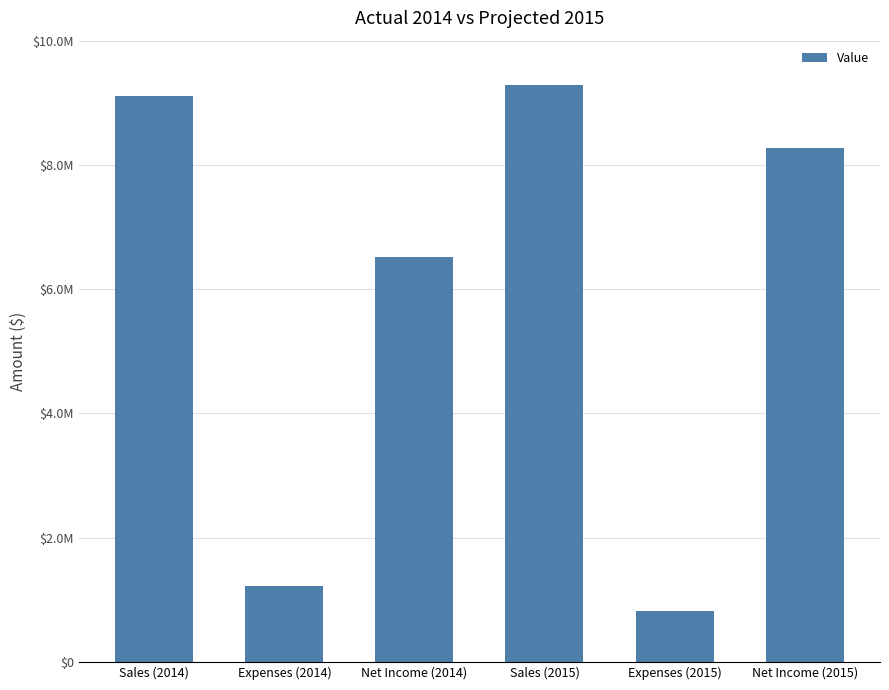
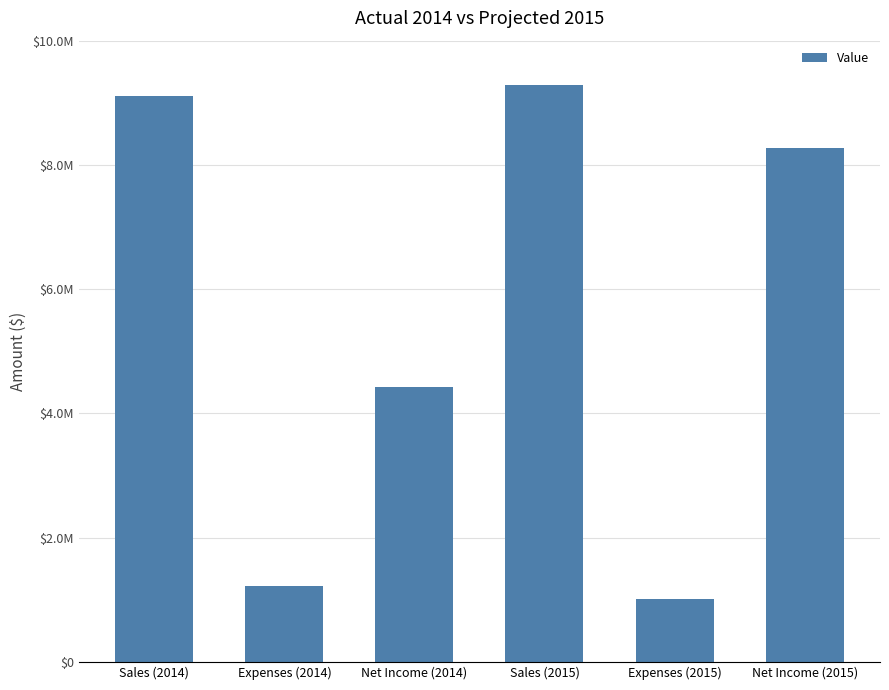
Net Income (2014): $6500000 -> $4400000
Expenses (2015): $800000 -> $1000000
